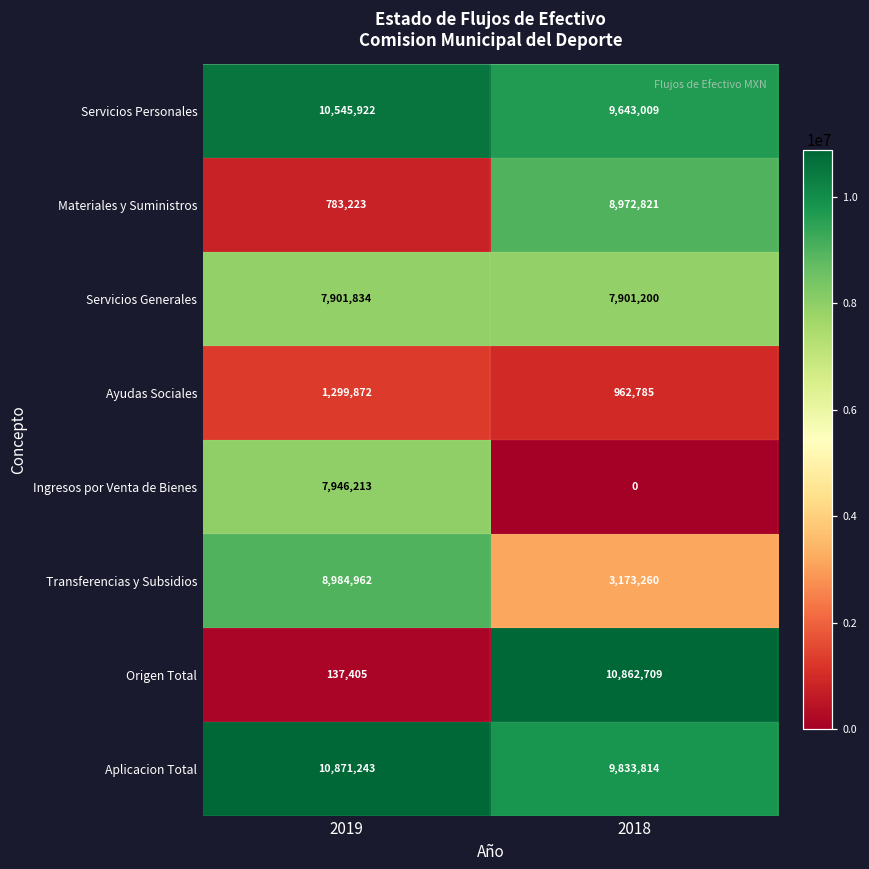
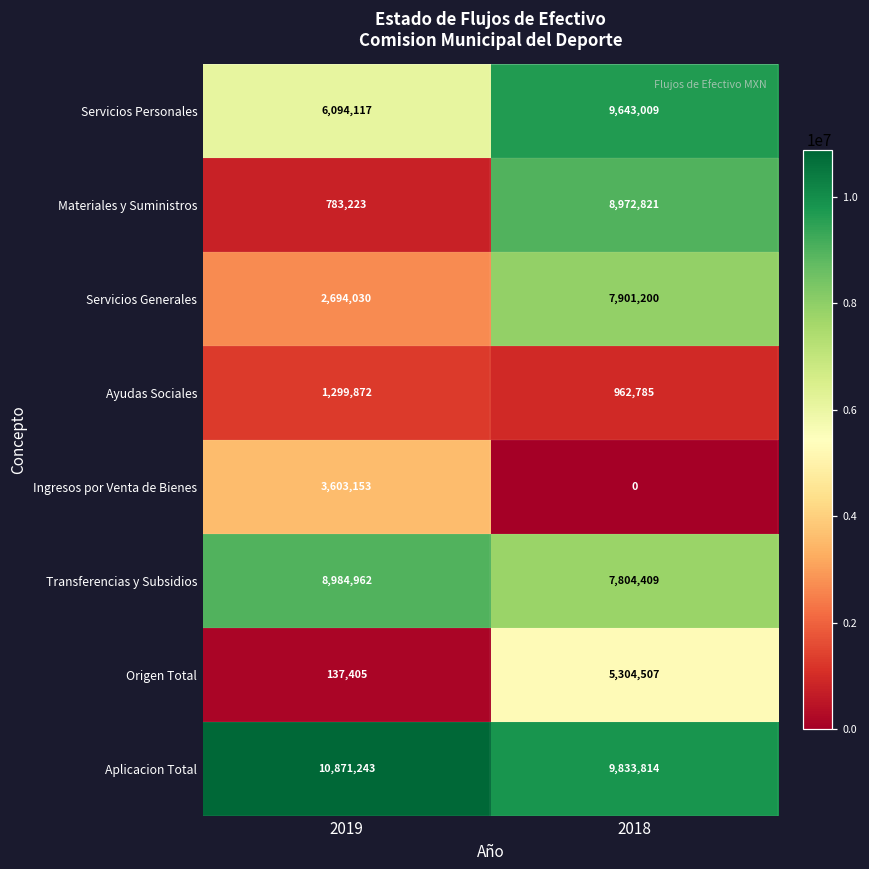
Servicios Personales, 2019: 10,545,922 -> 6,094,117
Servicios Generales, 2019: 7,901,834 -> 2,694,030
Ingresos por Venta de Bienes, 2019: 7,946,213 -> 3,603,153
Transferencias y Subsidios, 2018: 3,173,260 -> 7,804,409
Origen Total, 2018: 10,862,709 -> 5,304,507
